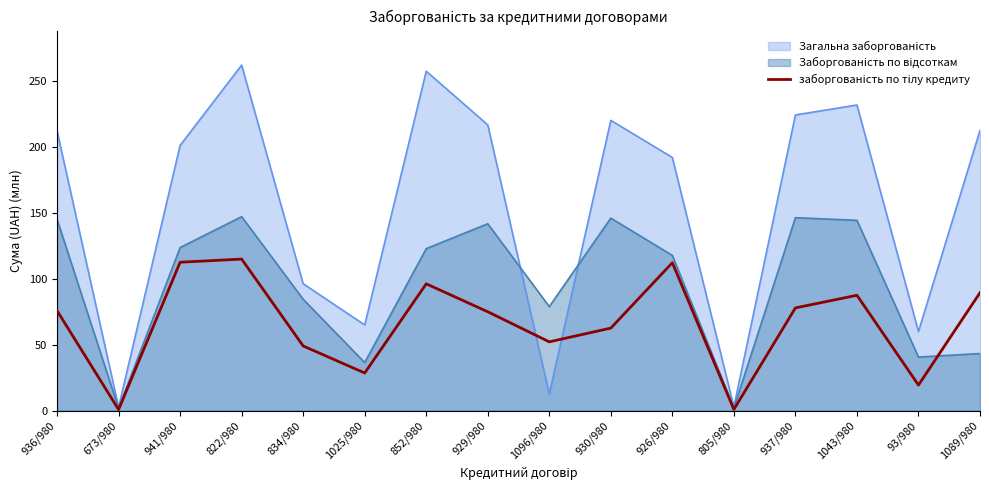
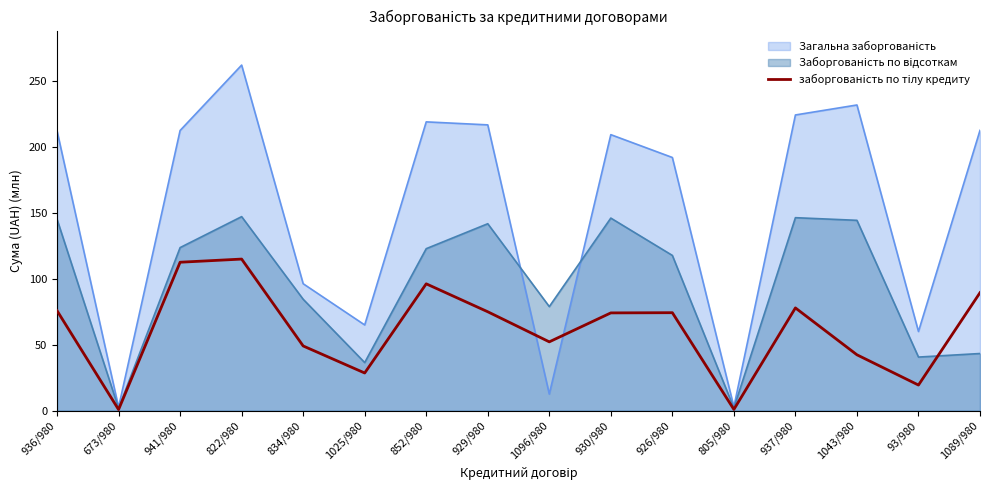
Загальна заборгованість, 941/980: 201 -> 213
Загальна заборгованість, 852/980: 258 -> 219
Загальна заборгованість, 930/980: 220 -> 209
заборгованість по тілу кредиту, 930/980: 63 -> 74
заборгованість по тілу кредиту, 926/980: 112 -> 74
заборгованість по тілу кредиту, 1043/980: 88 -> 42
